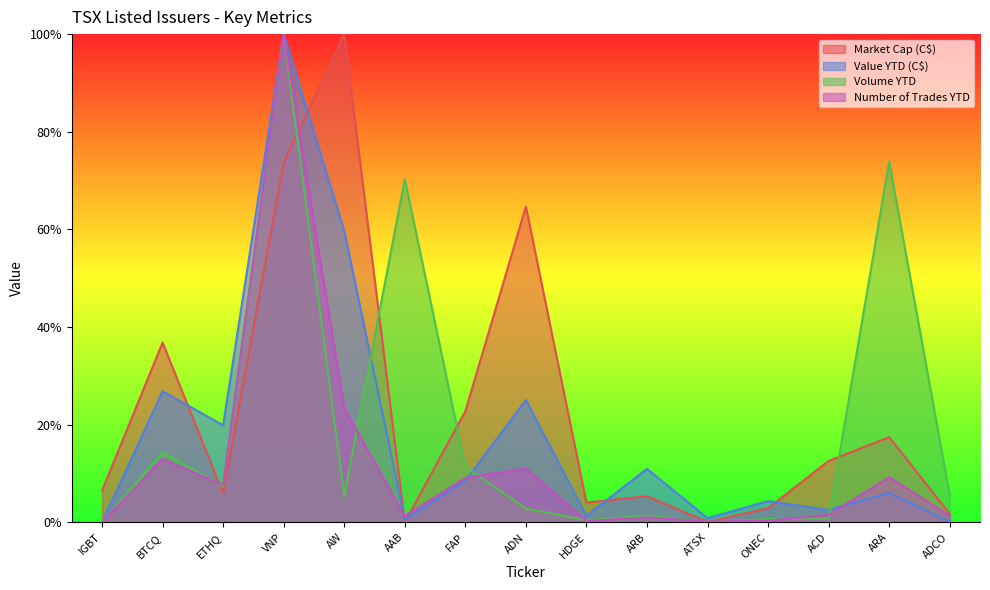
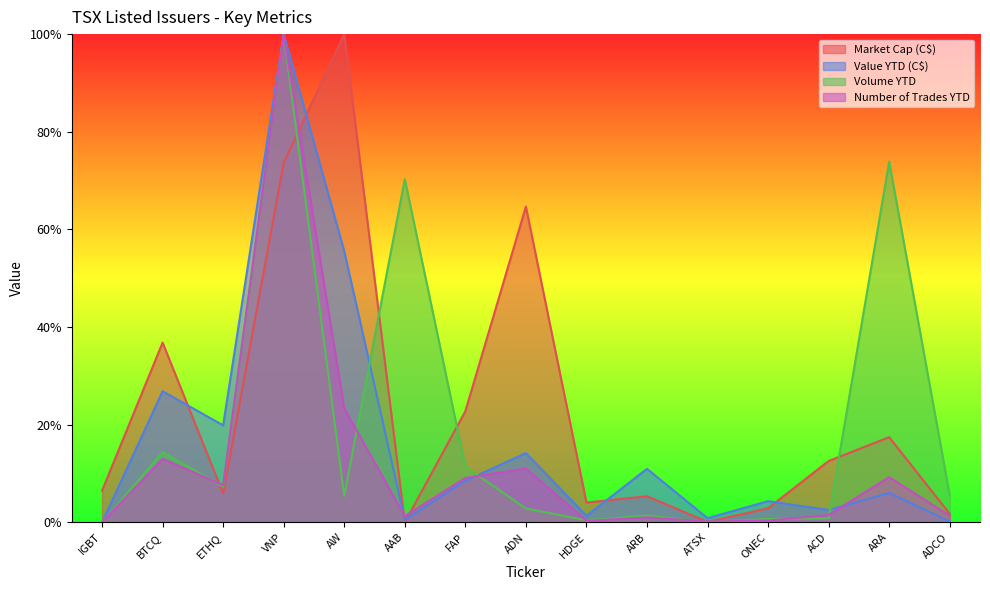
Value YTD (C$), AW: 60% -> 56%
Value YTD (C$), ADN: 25% -> 14%
